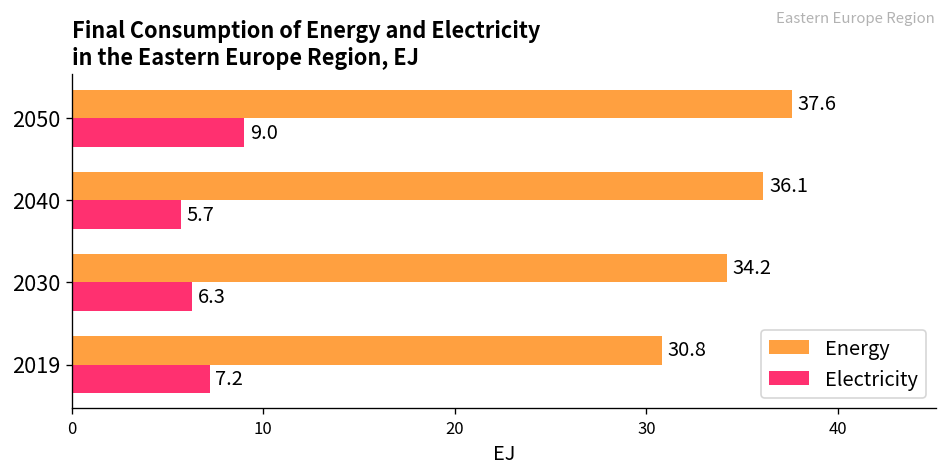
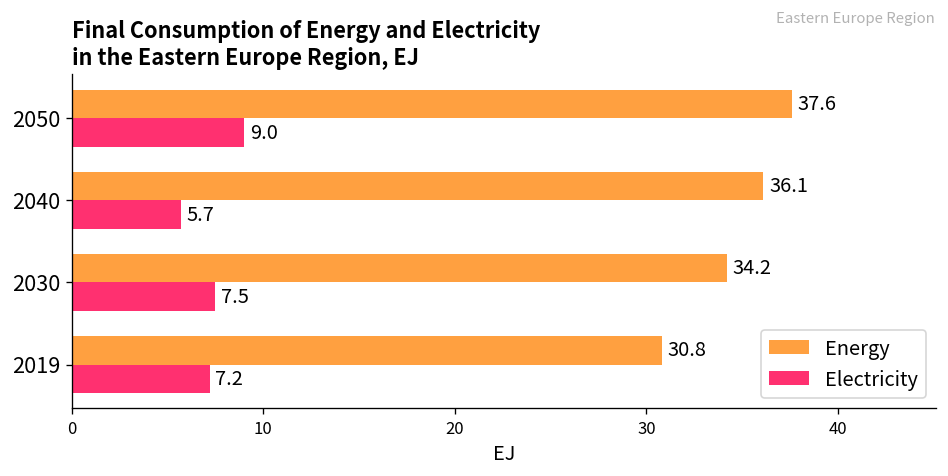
Electricity, 2030: 6.3 -> 7.5
